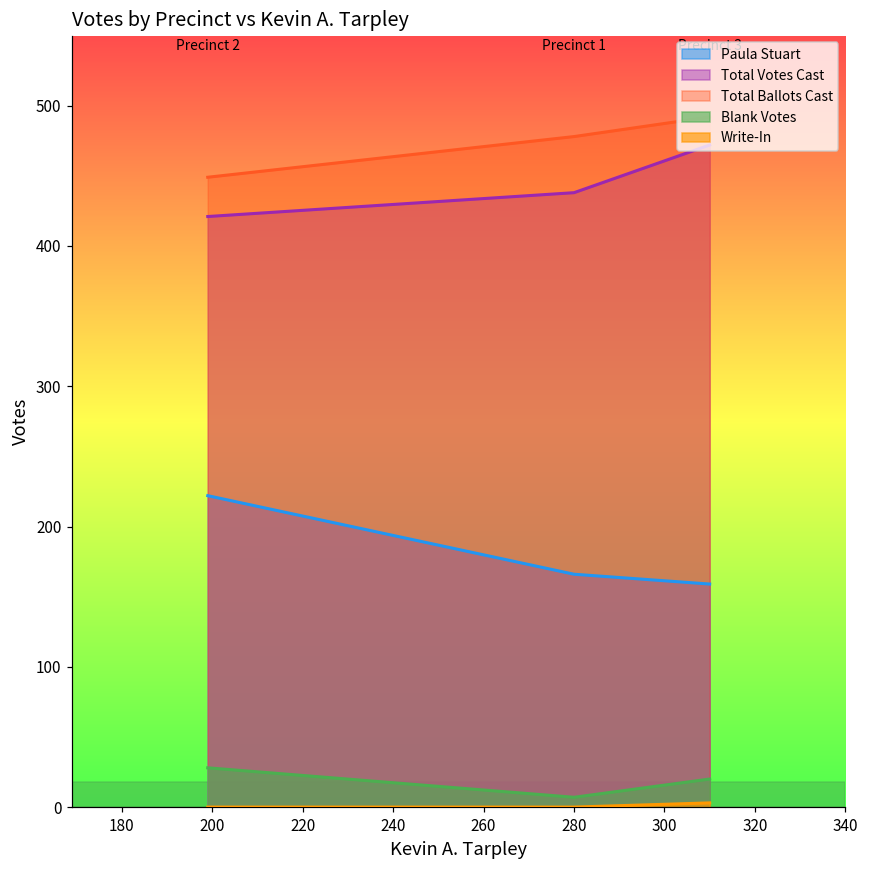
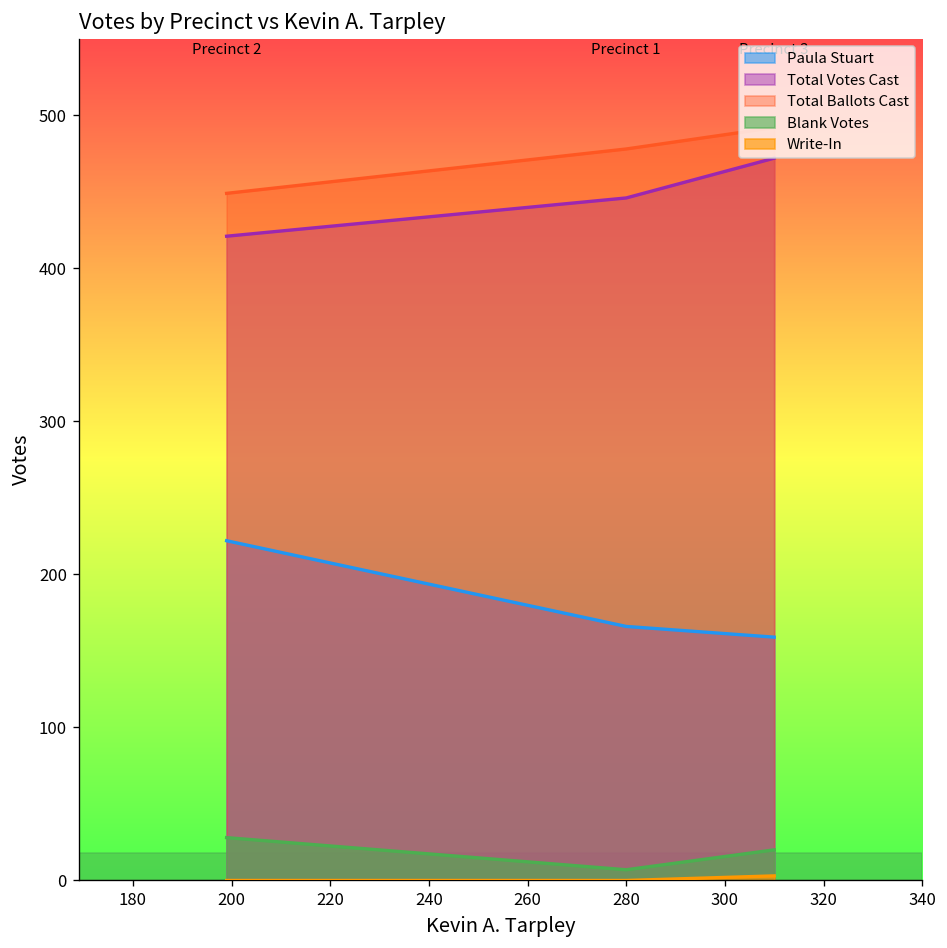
Total Votes Cast, 280: 438 -> 446
